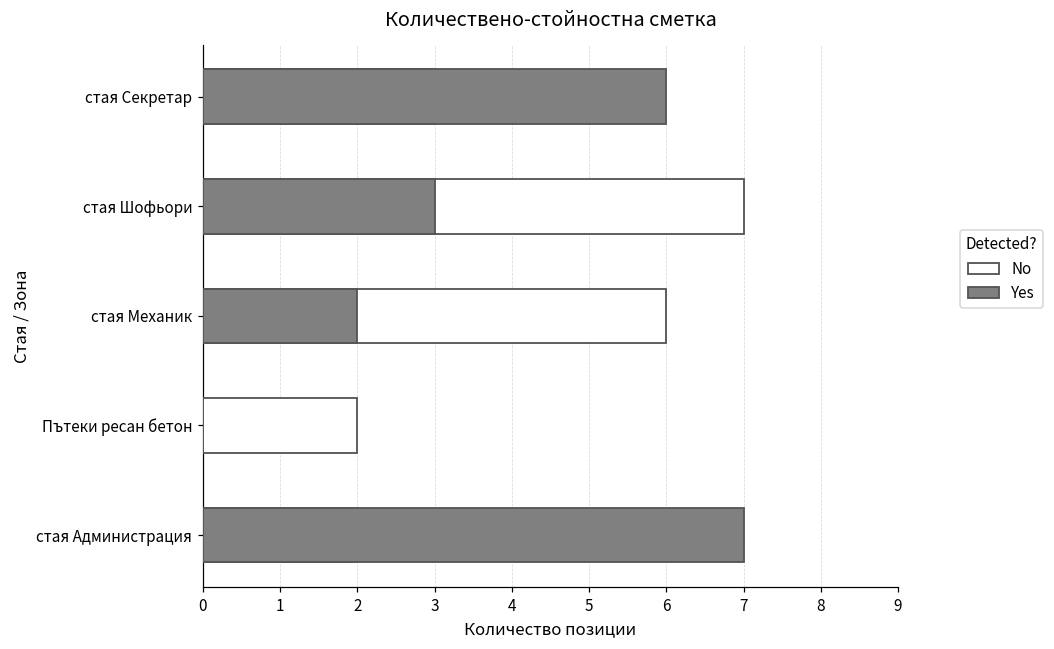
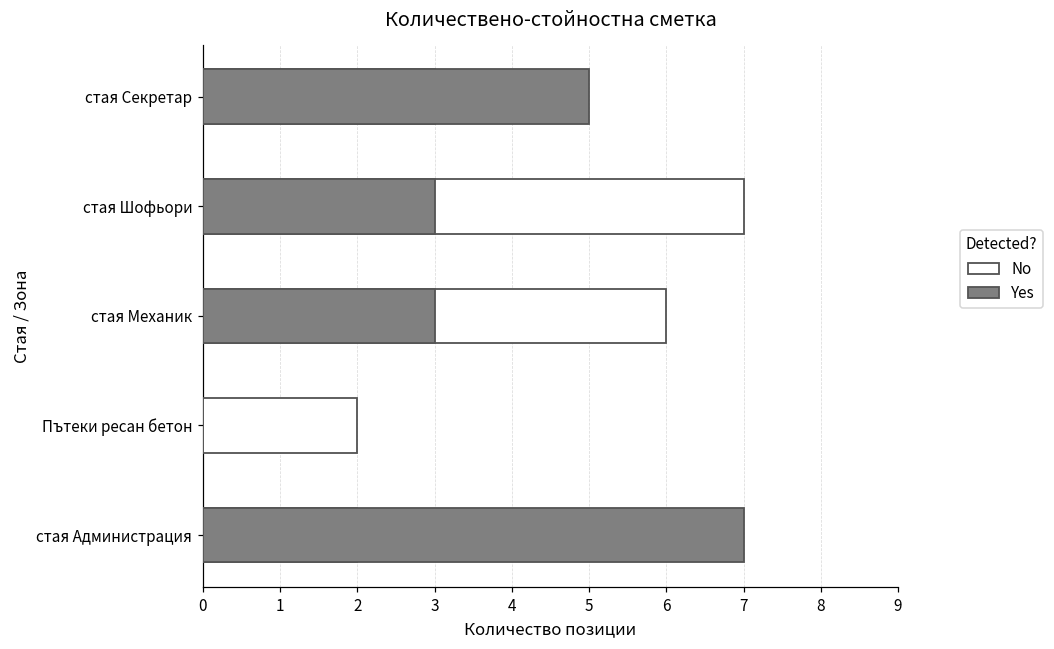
Yes, стая Секретар: 6 -> 5
Yes, стая Механик: 2 -> 3
